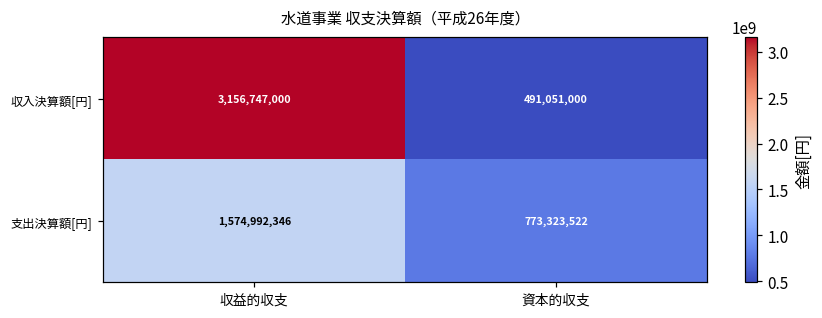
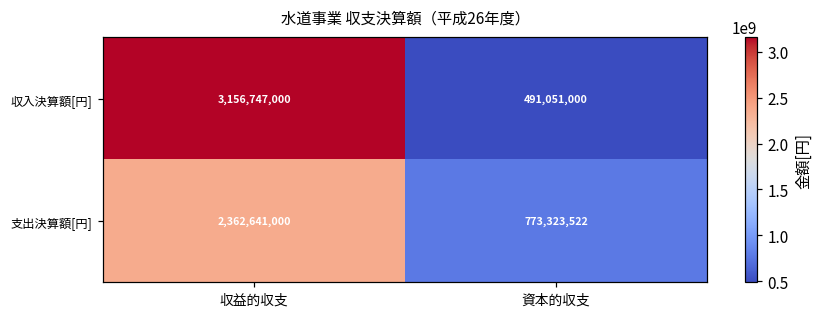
支出決算額[円], 収益的収支: 1,574,992,346 -> 2,362,641,000
